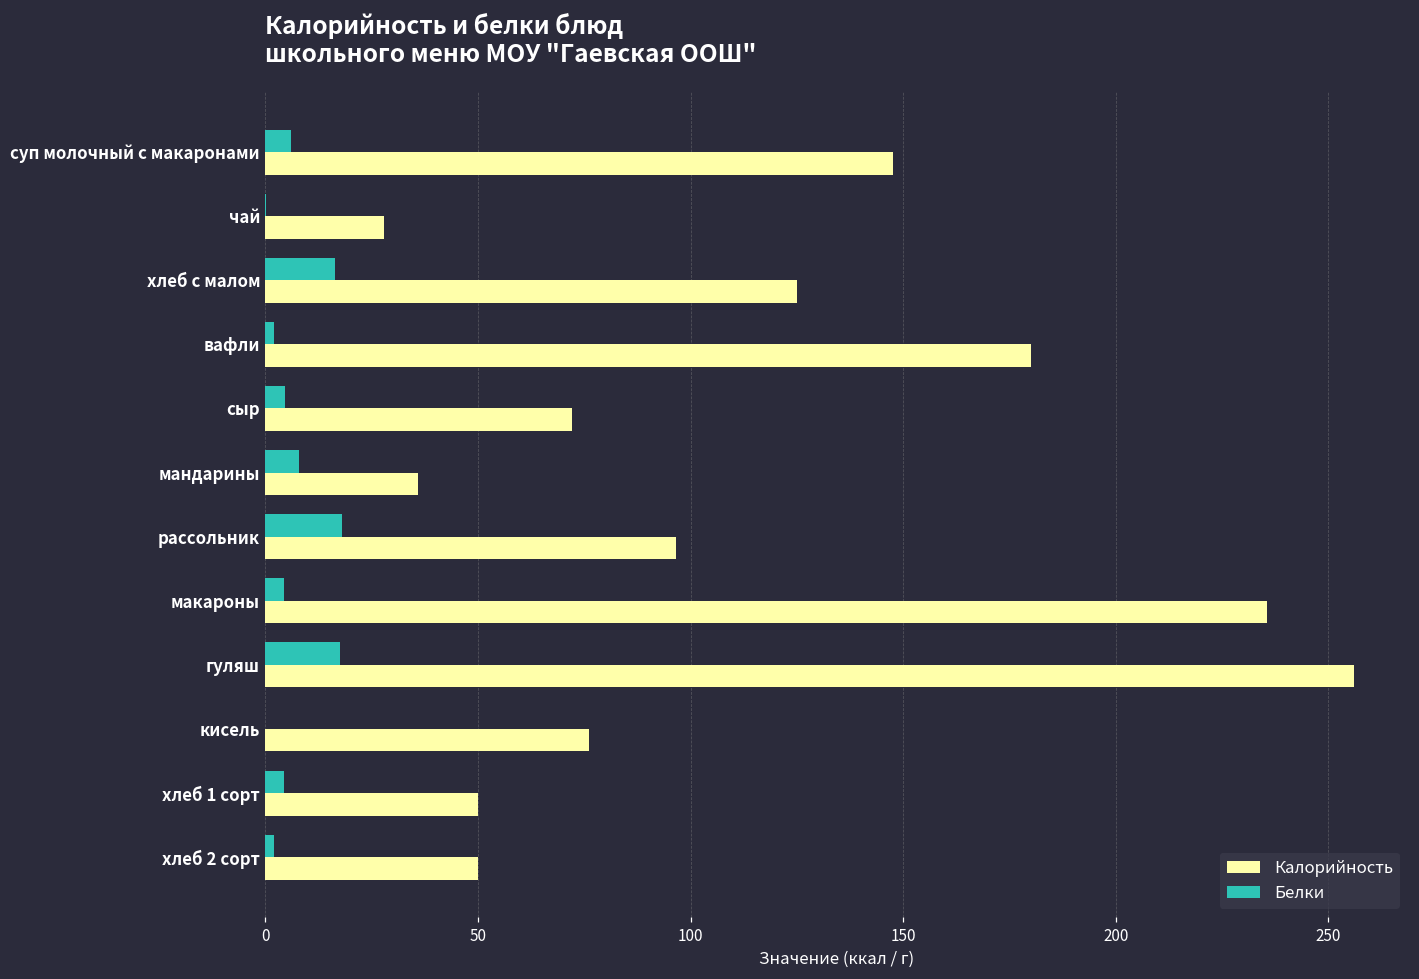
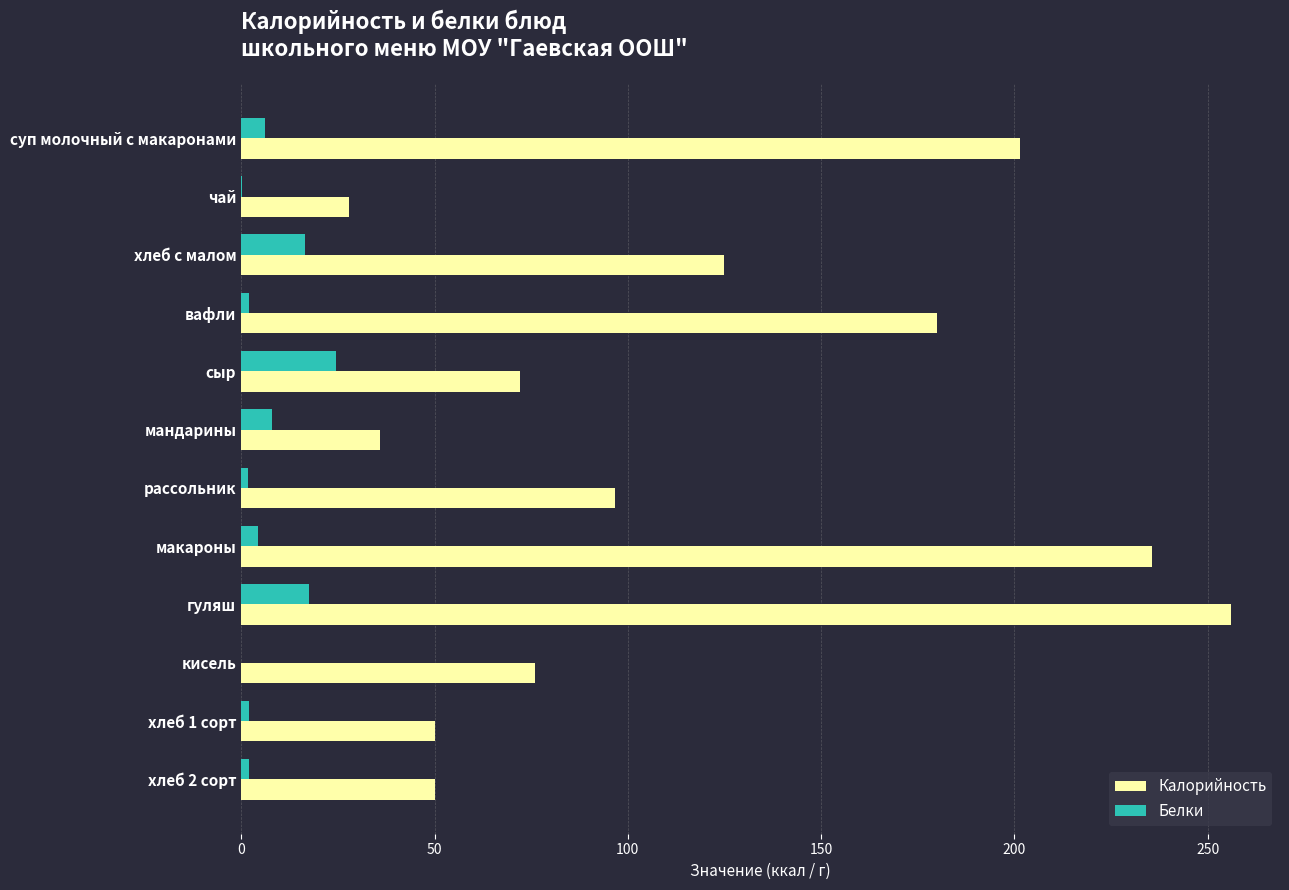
Калорийность, суп молочный с макаронами: 148 -> 201
Белки, сыр: 5 -> 25
Белки, рассольник: 18 -> 2
Белки, хлеб 1 сорт: 4 -> 2
